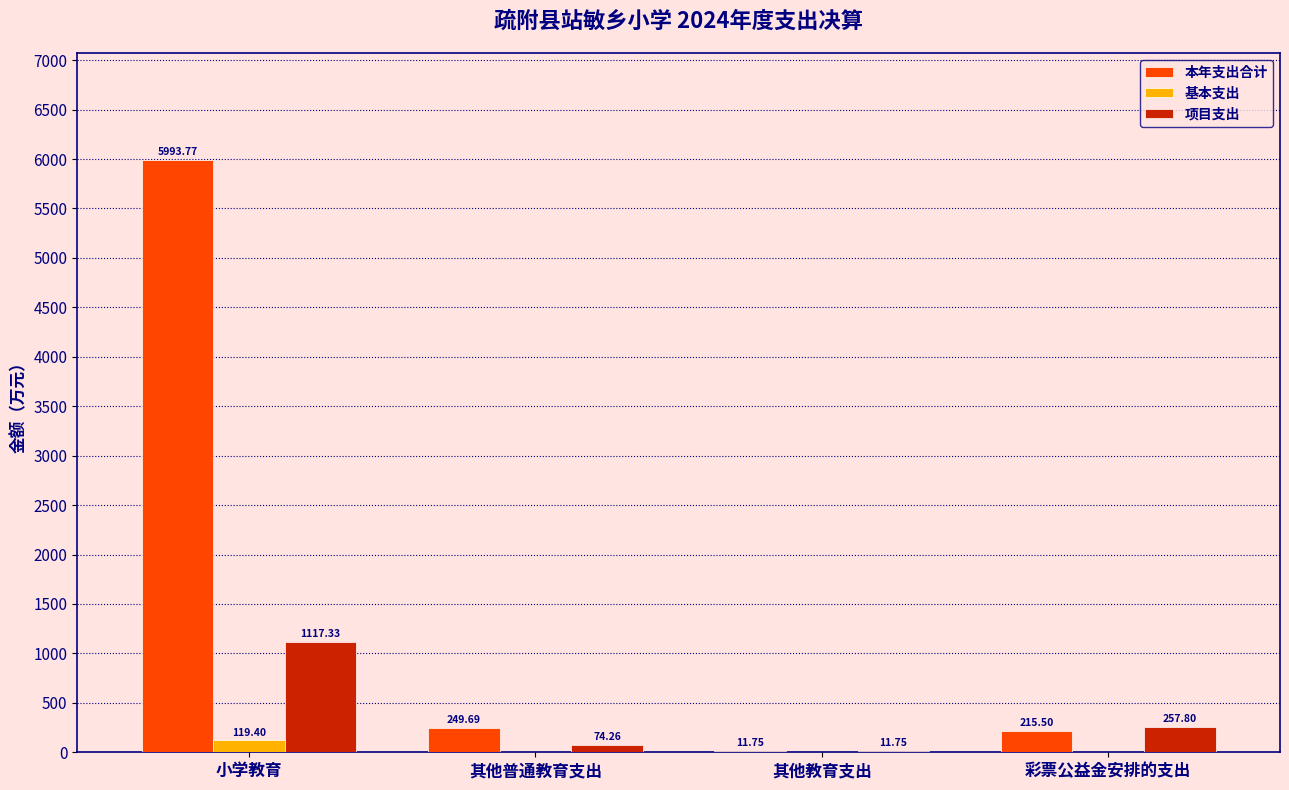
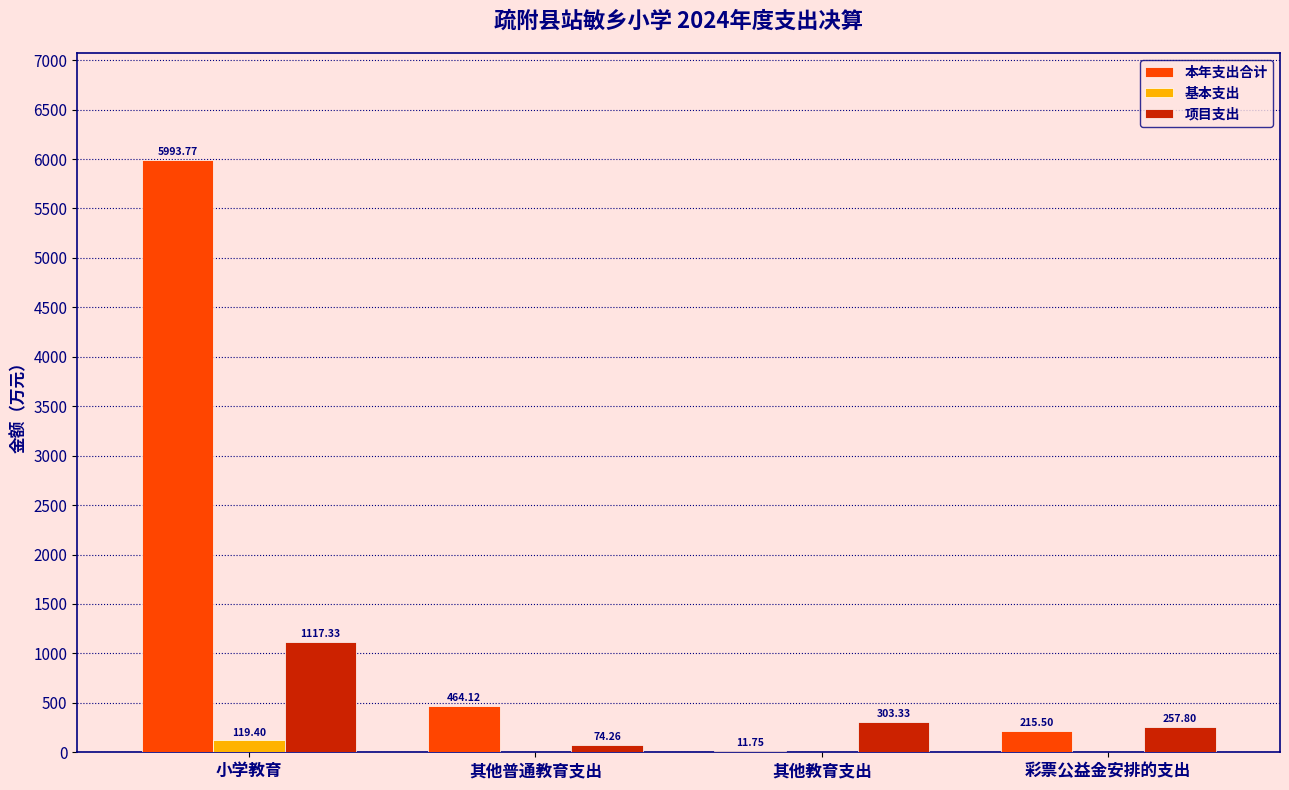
本年支出合计, 其他普通教育支出: 249.69 -> 464.12
项目支出, 其他教育支出: 11.75 -> 303.33
